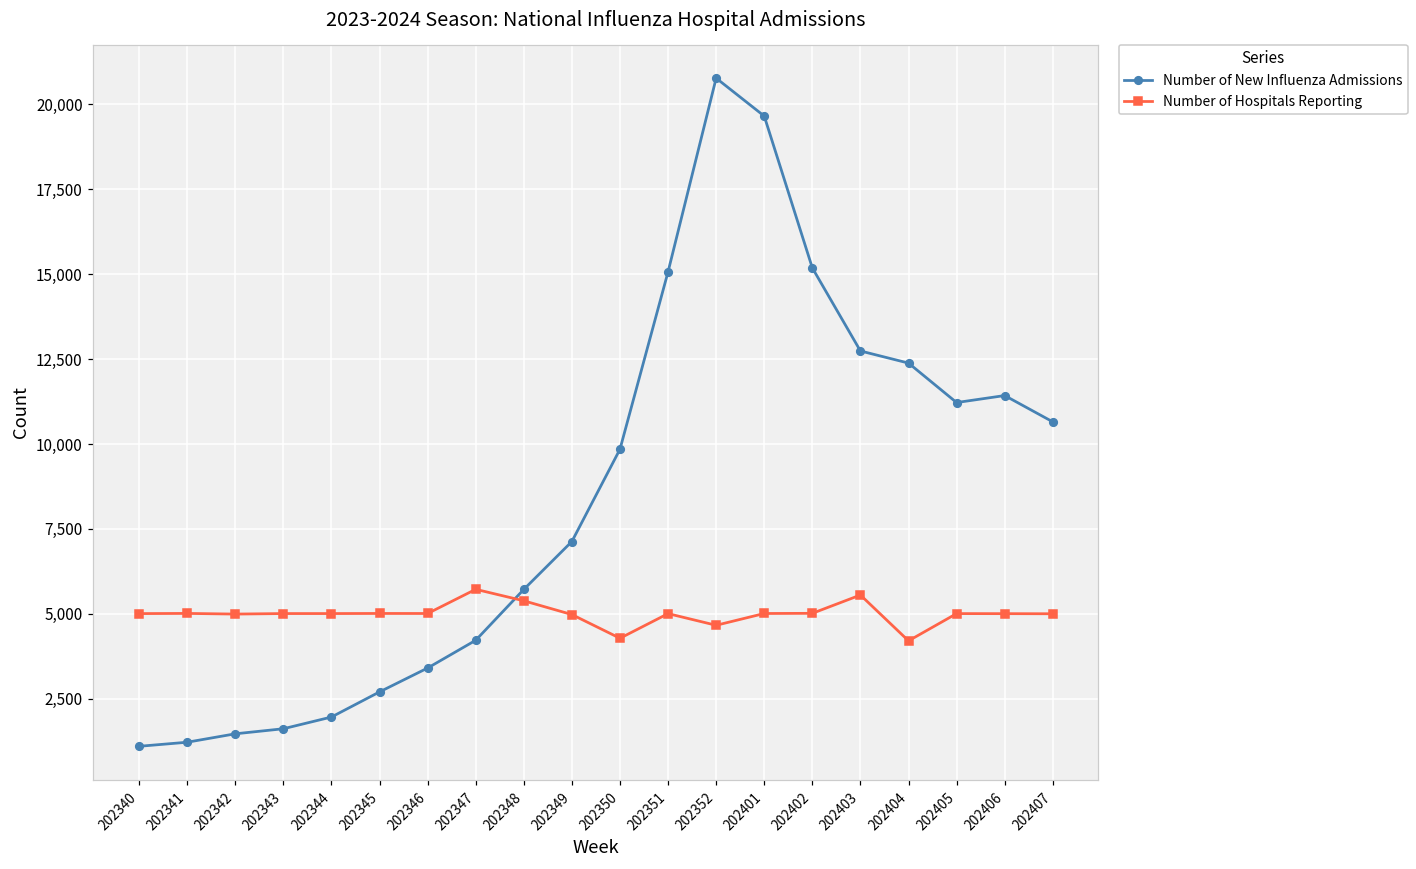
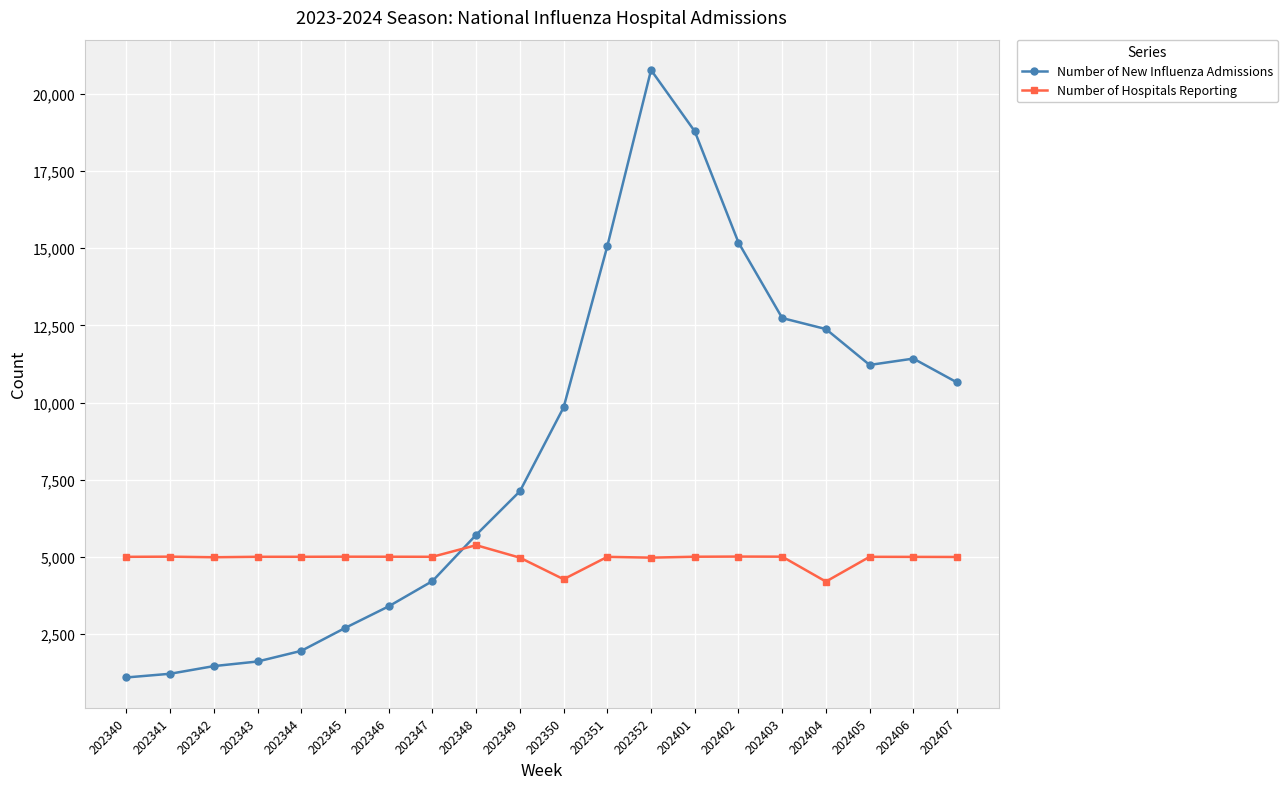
Number of Hospitals Reporting, 202347: 5,700 -> 5,000
Number of Hospitals Reporting, 202352: 4,700 -> 5,000
Number of New Influenza Admissions, 202401: 19,700 -> 18,800
Number of Hospitals Reporting, 202403: 5,600 -> 5,000
